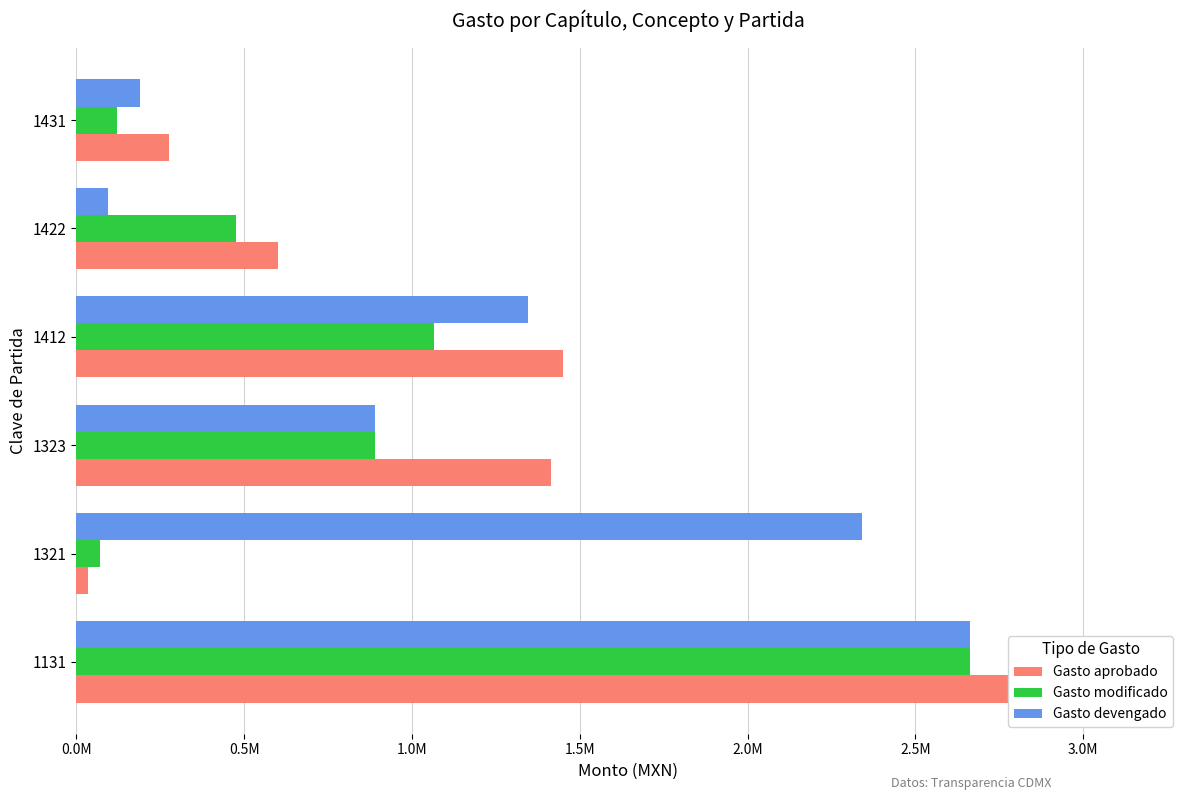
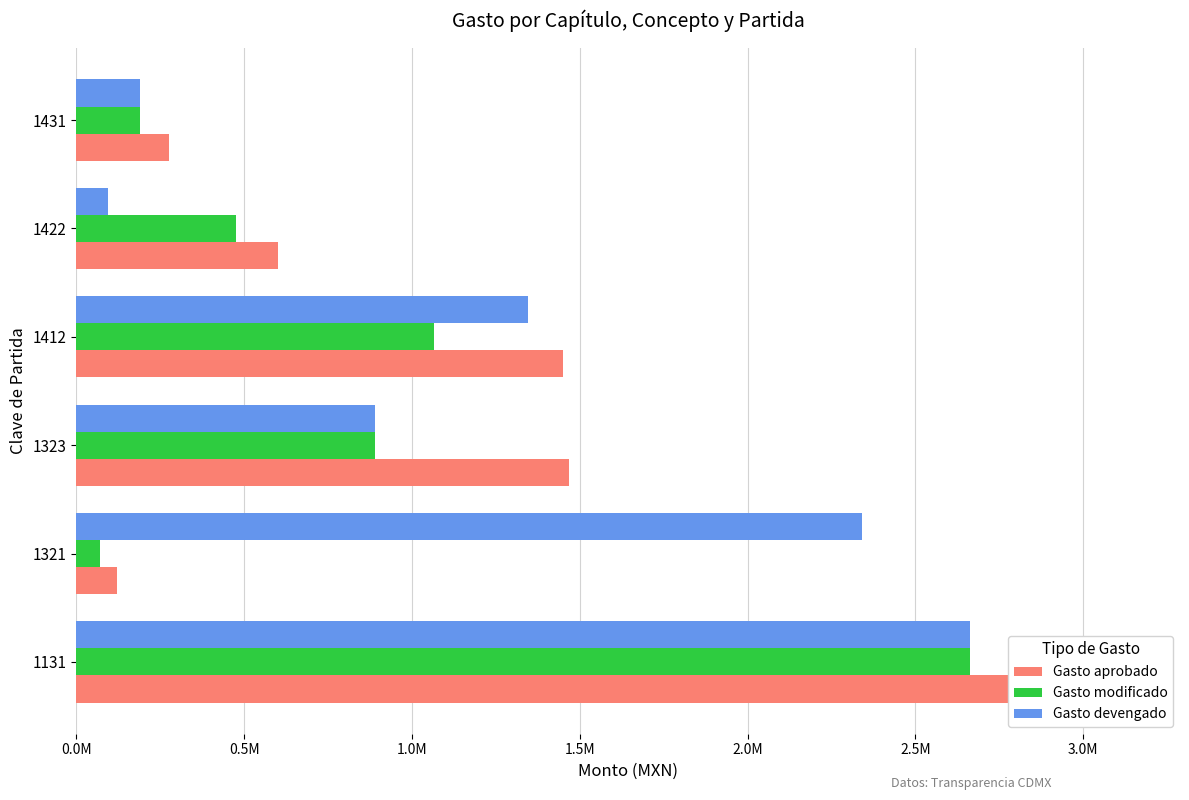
Gasto modificado, 1431: 120000 -> 190000
Gasto aprobado, 1323: 1420000 -> 1470000
Gasto aprobado, 1321: 40000 -> 120000
